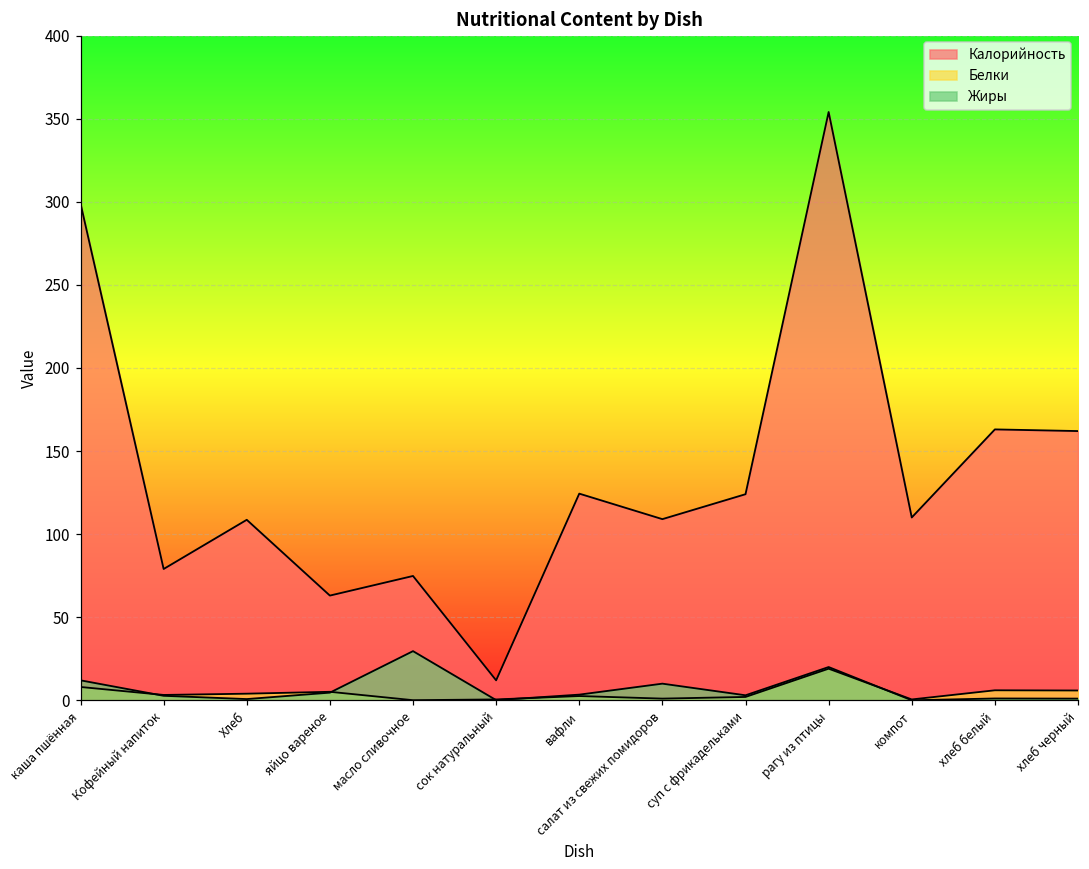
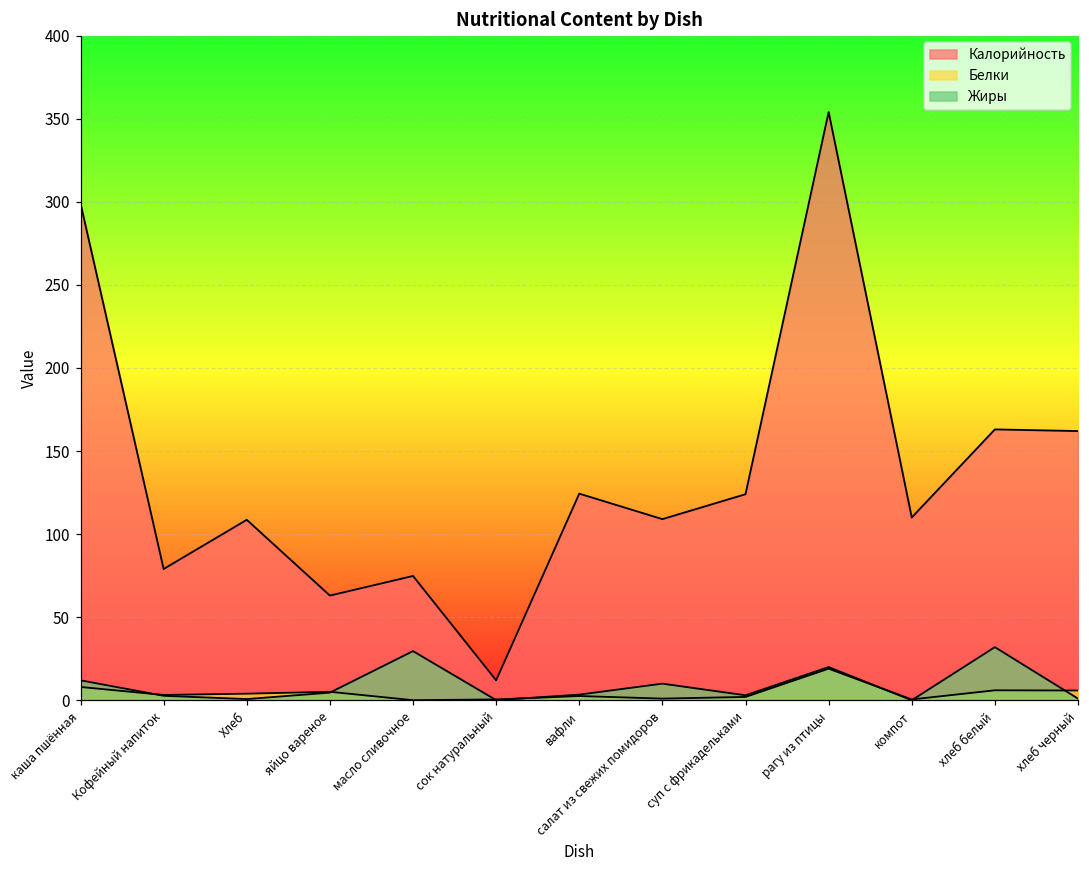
Жиры, хлеб белый: 1 -> 32
